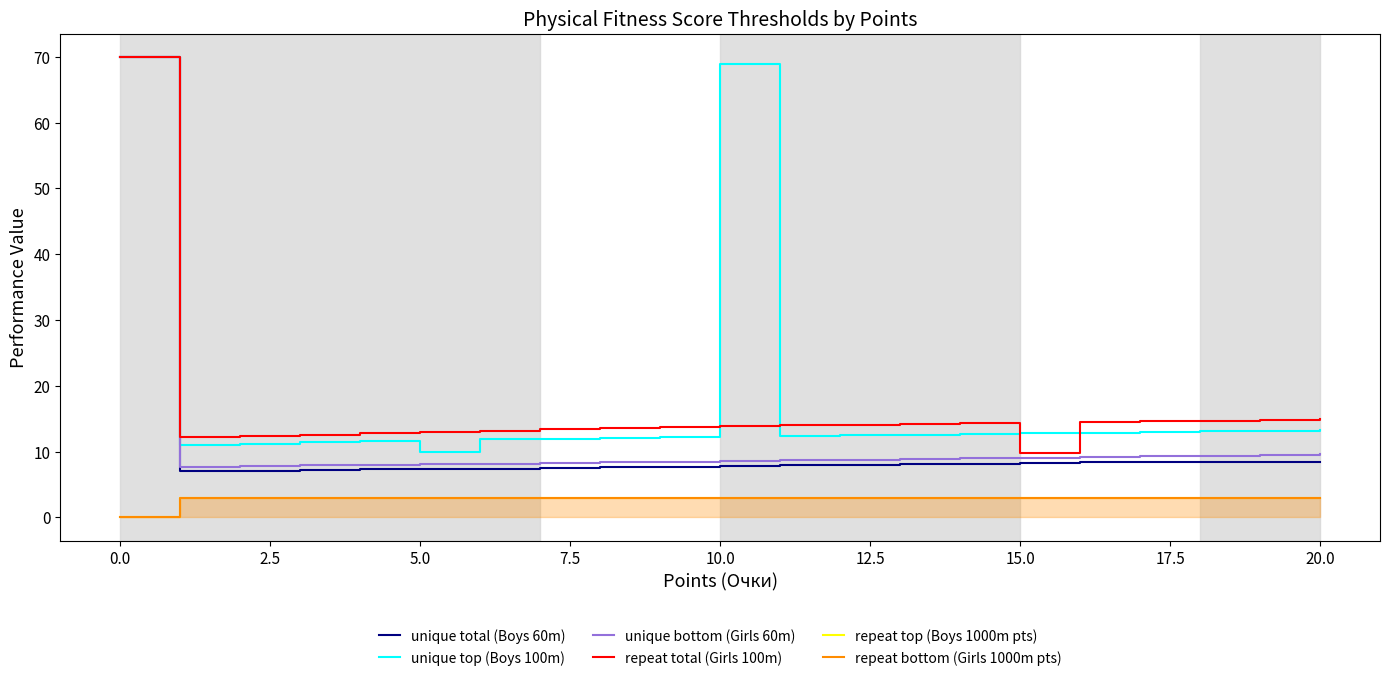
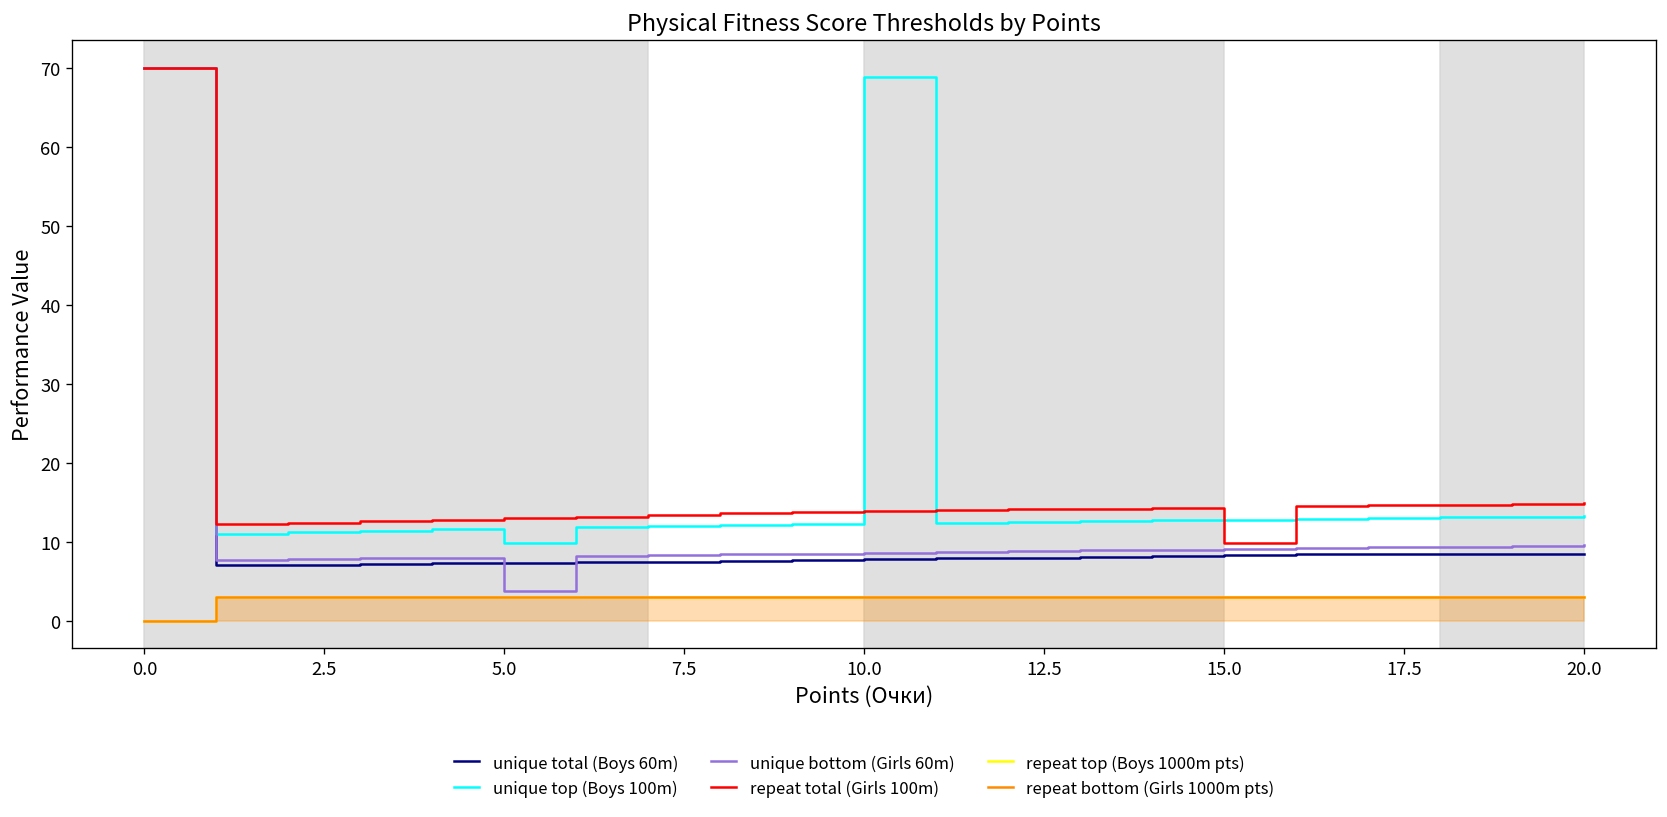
unique bottom (Girls 60m), 5.0: 8 -> 4
